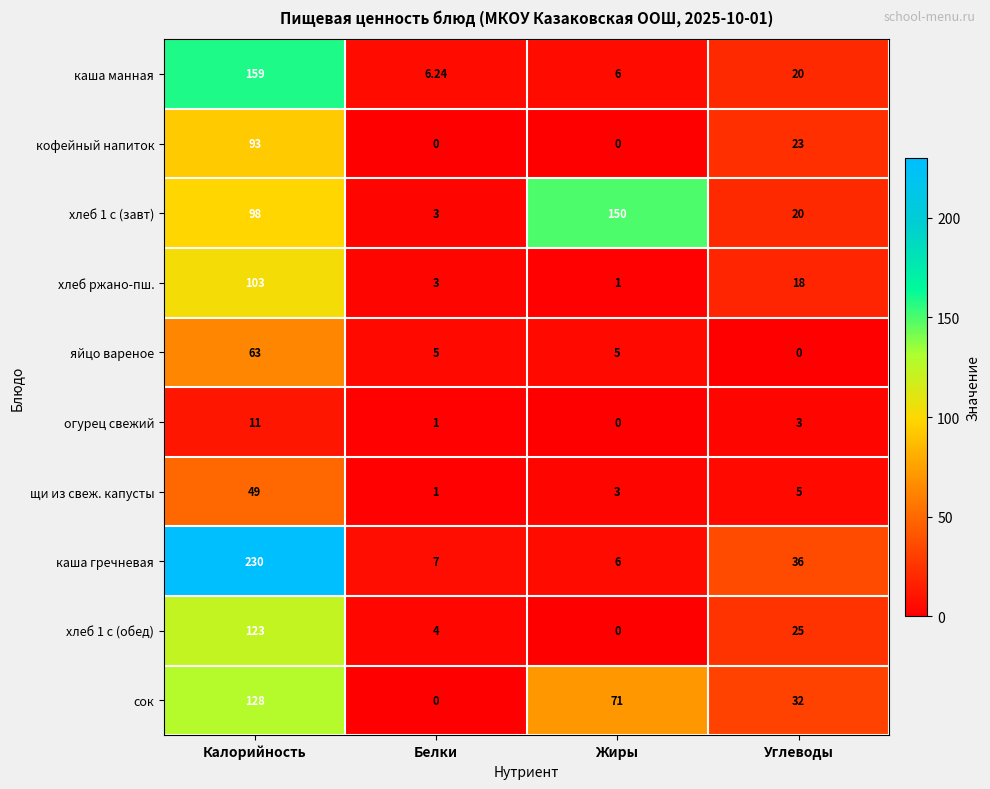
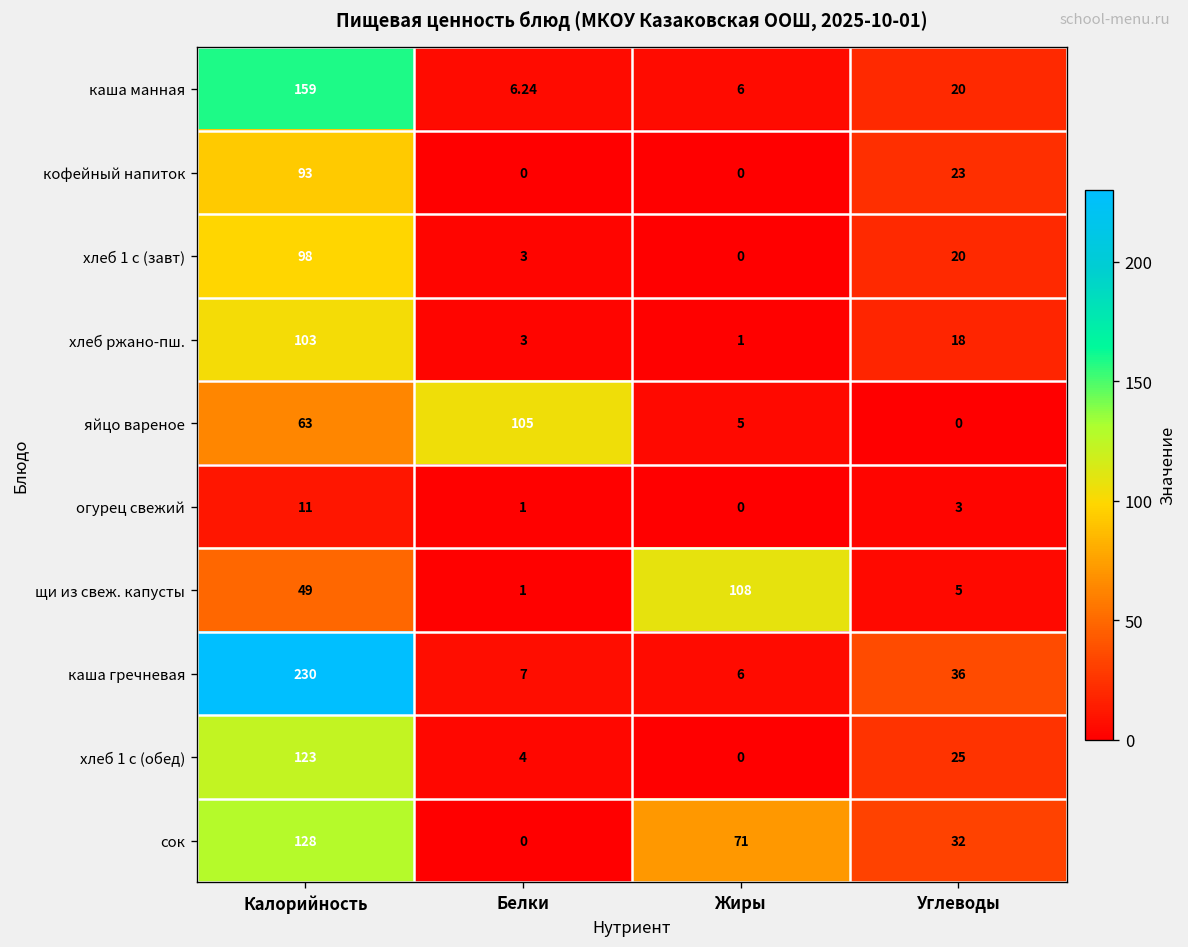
хлеб 1 с (завт), Жиры: 150 -> 0
яйцо вареное, Белки: 5 -> 105
щи из свеж. капусты, Жиры: 3 -> 108
